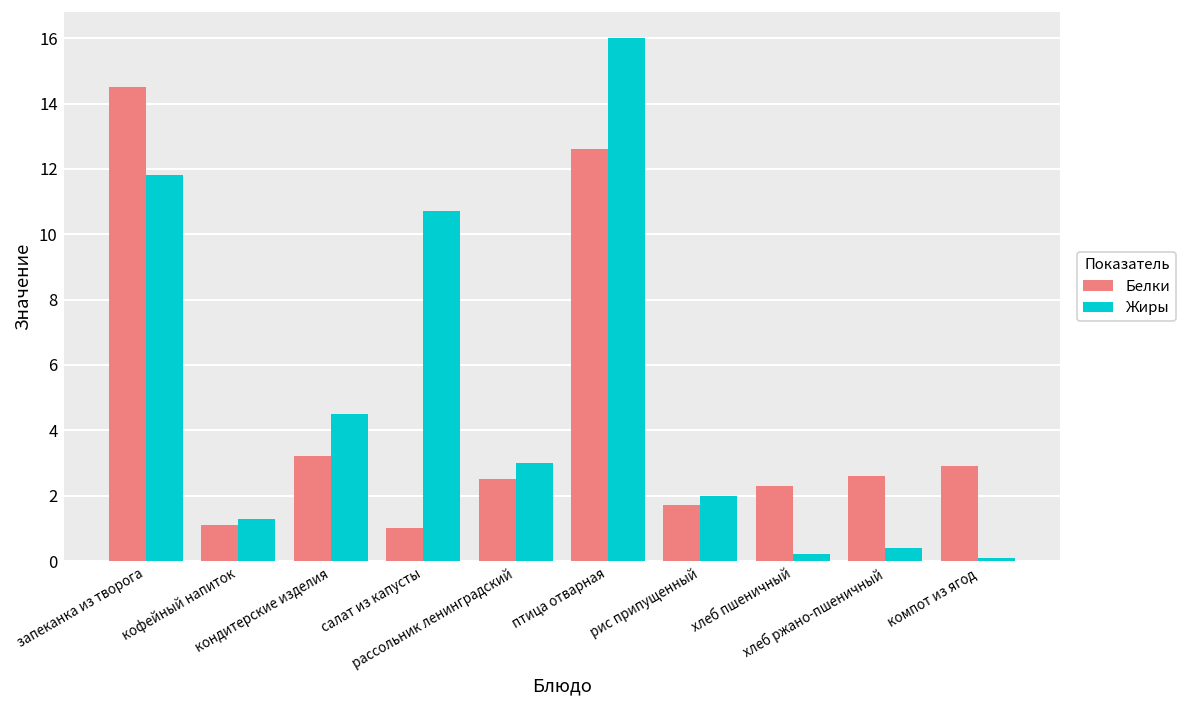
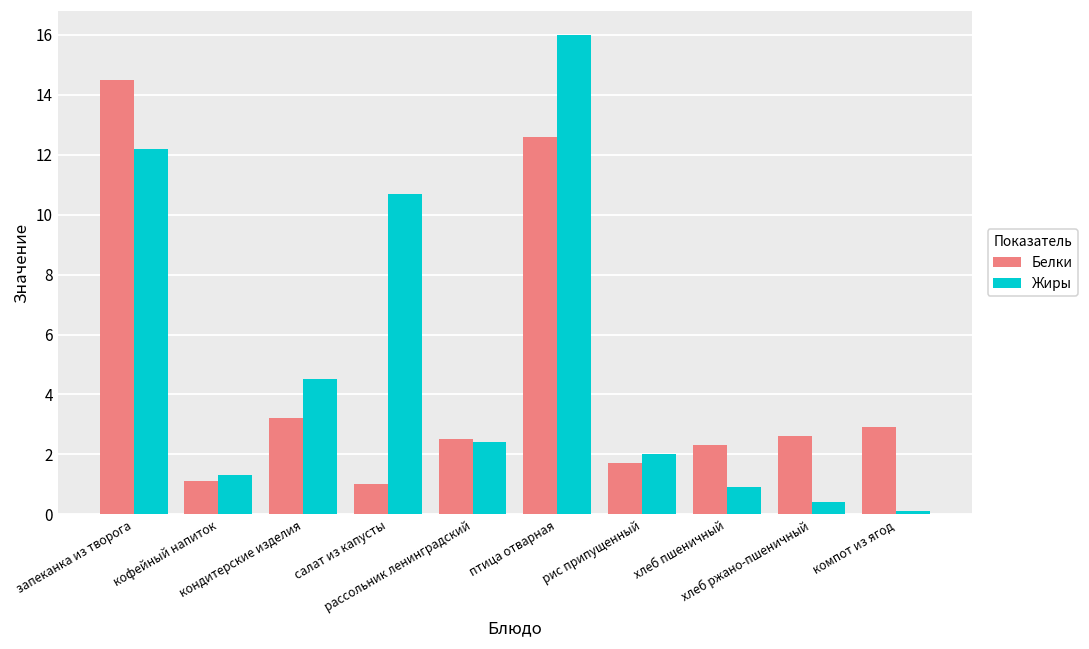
Жиры, запеканка из творога: 11.8 -> 12.2
Жиры, рассольник ленинградский: 3.0 -> 2.4
Жиры, хлеб пшеничный: 0.2 -> 0.9
